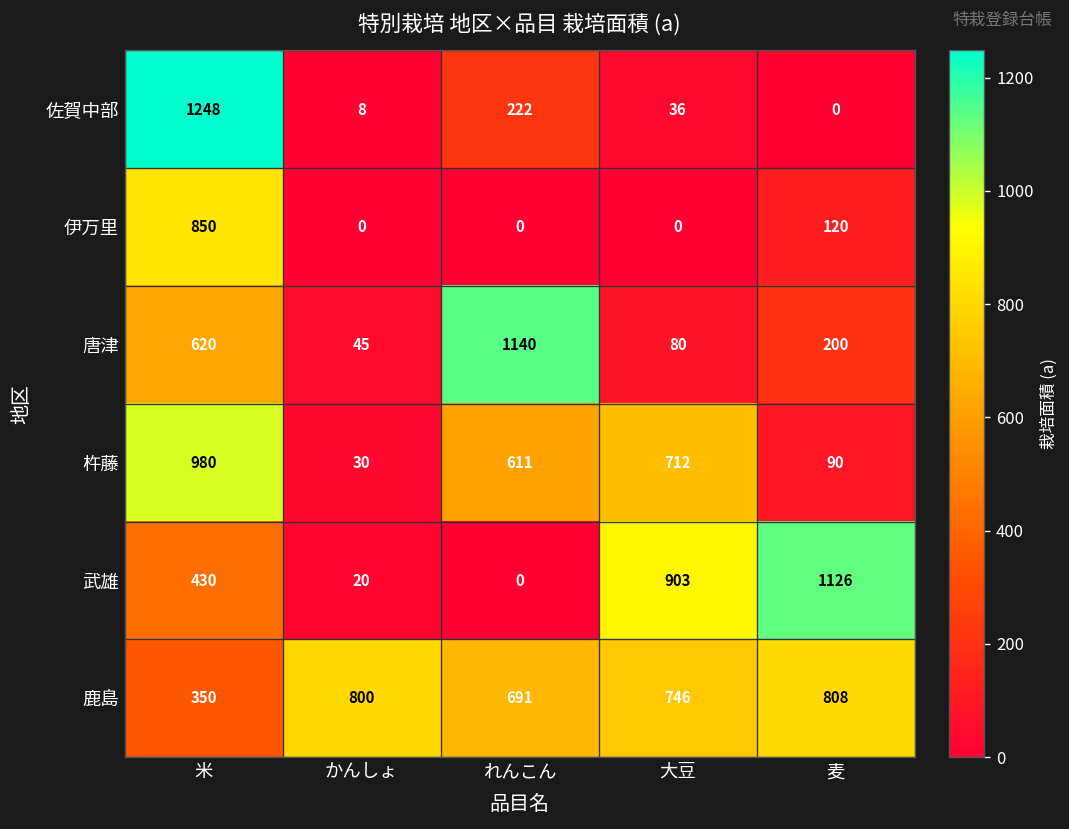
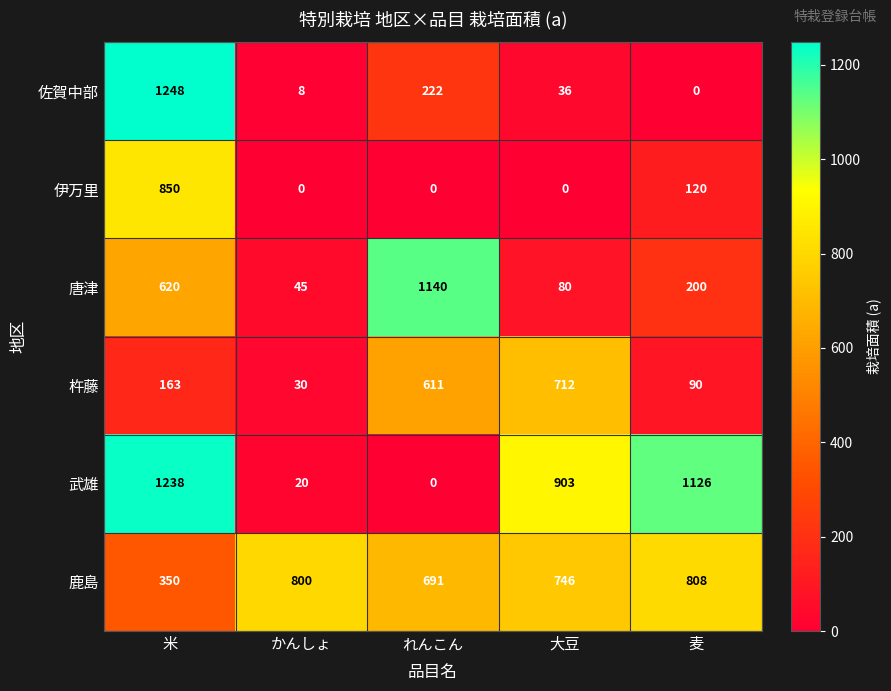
杵藤, 米: 980 -> 163
武雄, 米: 430 -> 1238
